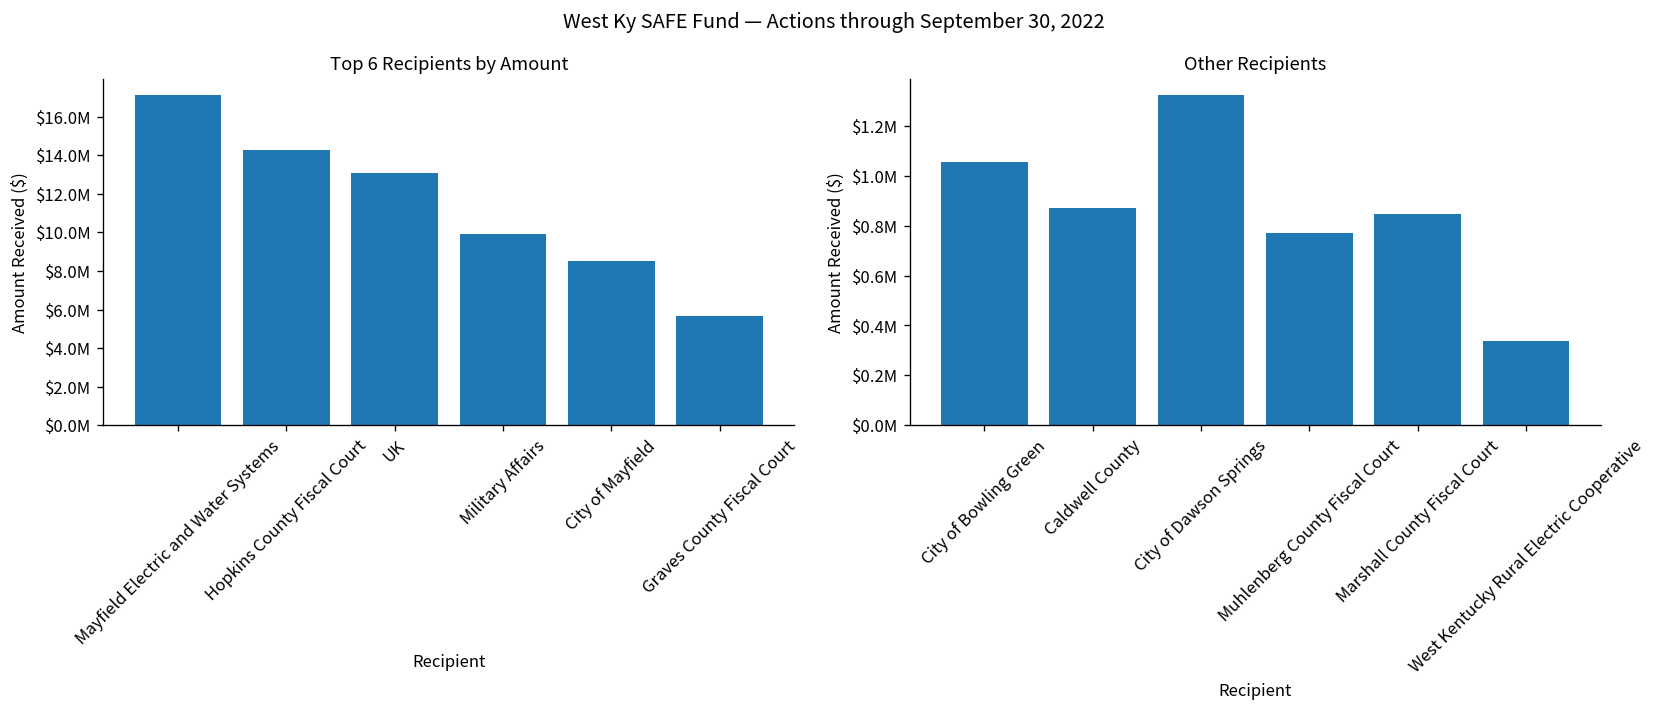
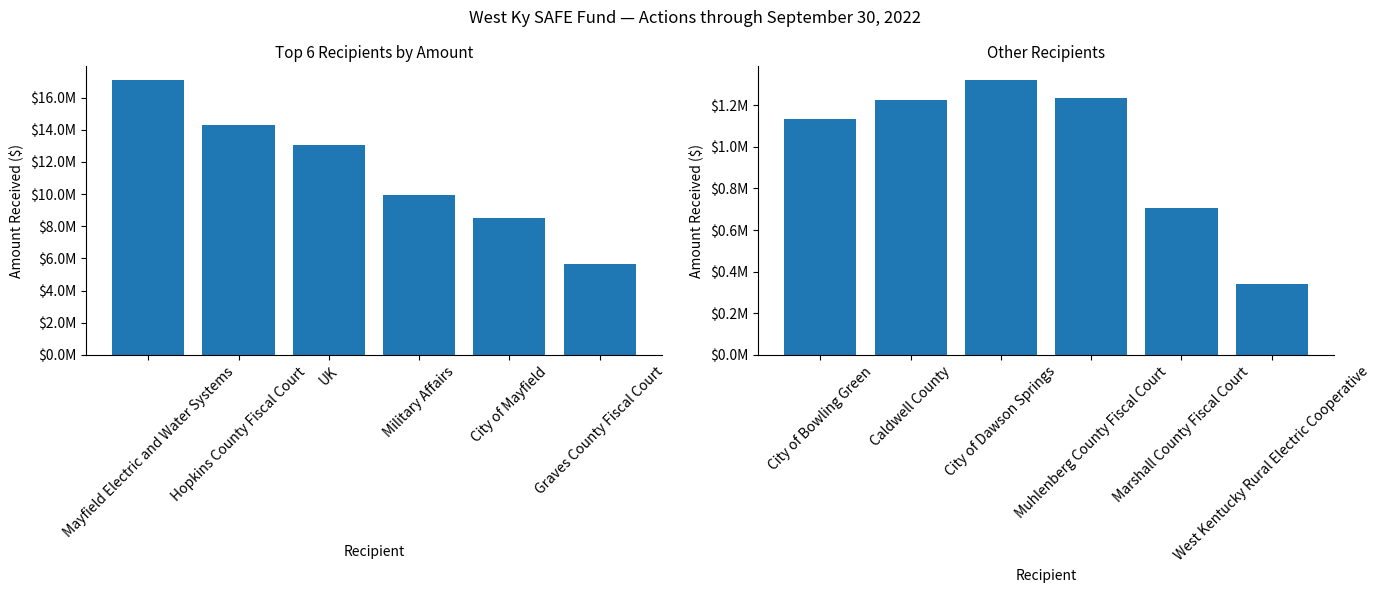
Other Recipients, City of Bowling Green: $1060000 -> $1140000
Other Recipients, Caldwell County: $870000 -> $1230000
Other Recipients, Muhlenberg County Fiscal Court: $770000 -> $1230000
Other Recipients, Marshall County Fiscal Court: $840000 -> $710000
